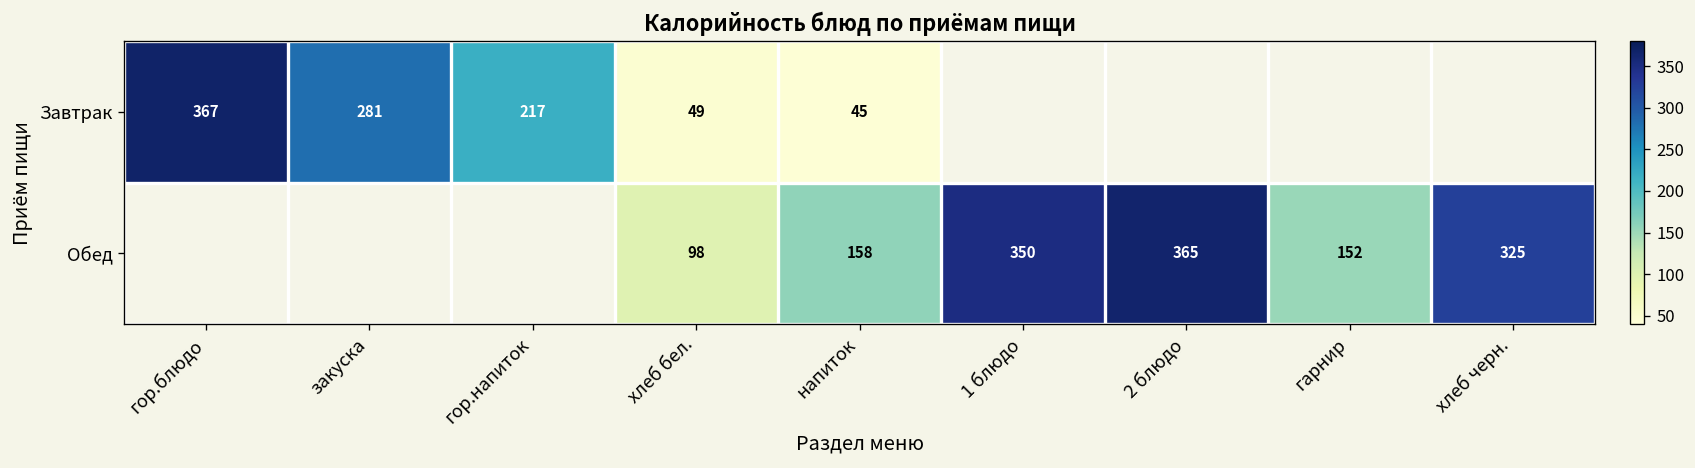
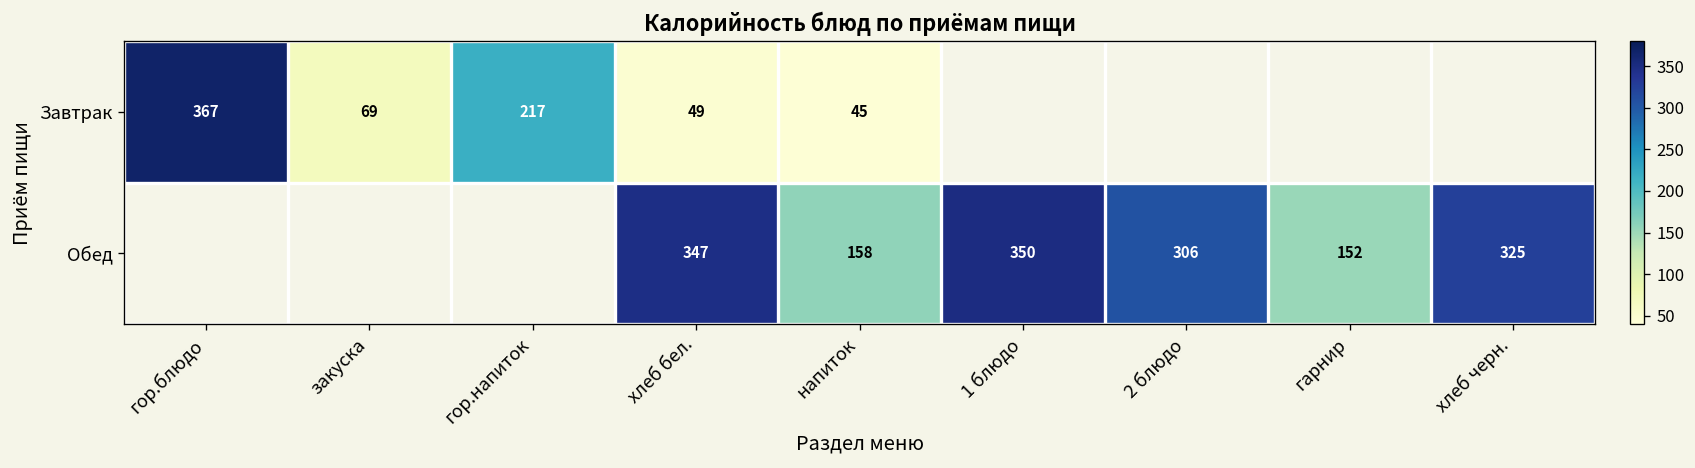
Завтрак, закуска: 281 -> 69
Обед, хлеб бел.: 98 -> 347
Обед, 2 блюдо: 365 -> 306
